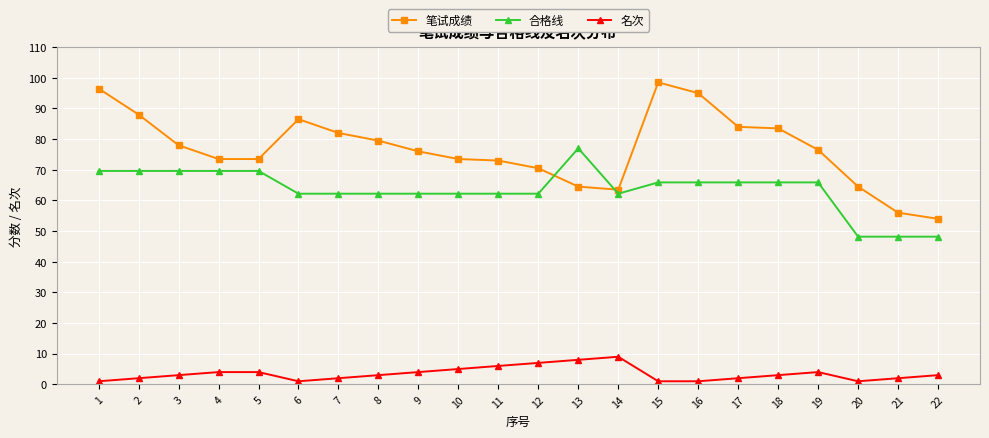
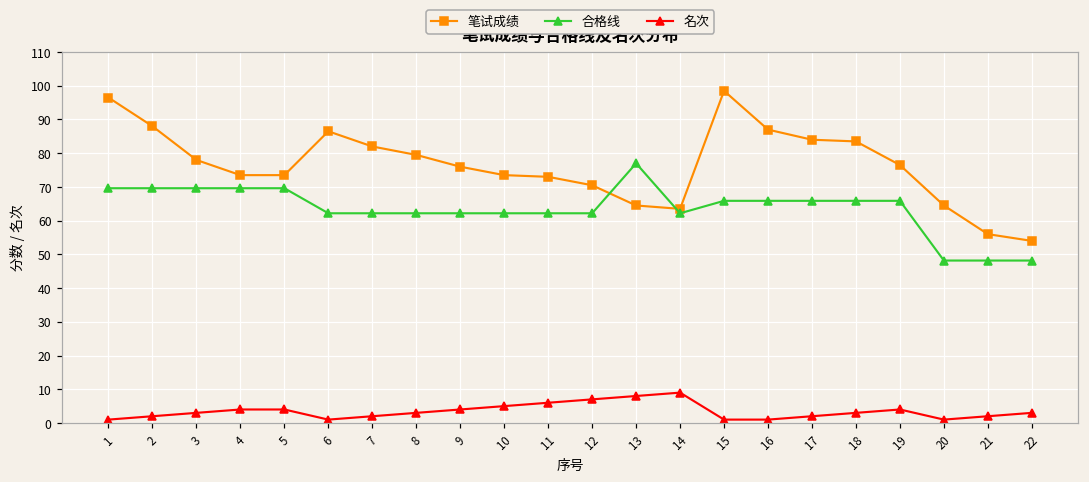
笔试成绩, 16: 95 -> 87
